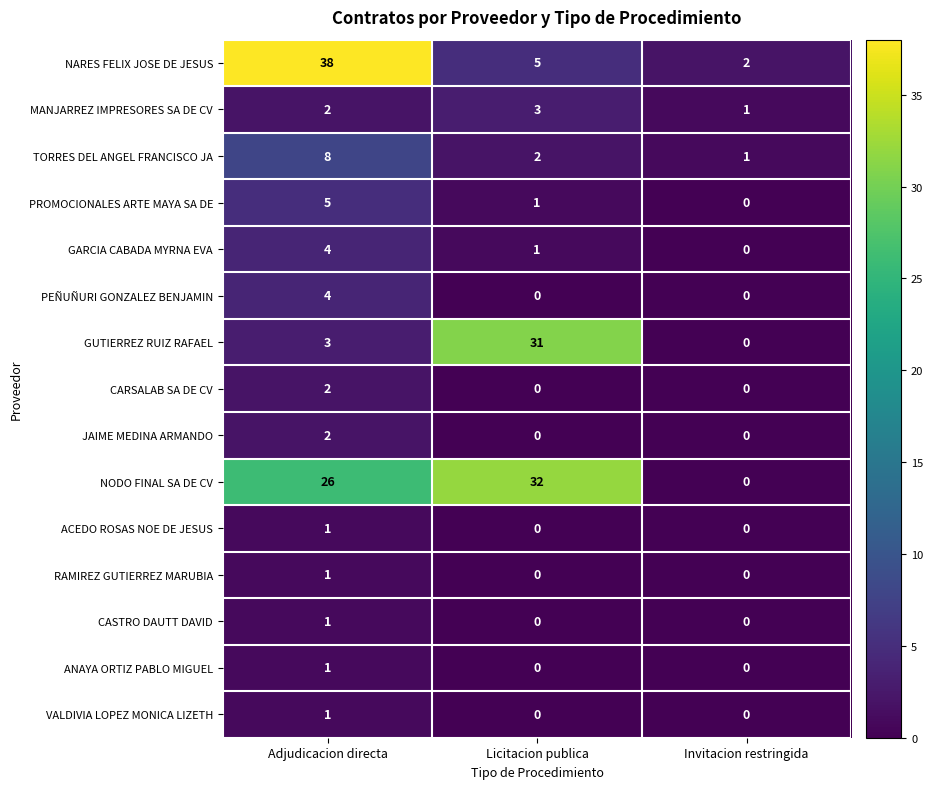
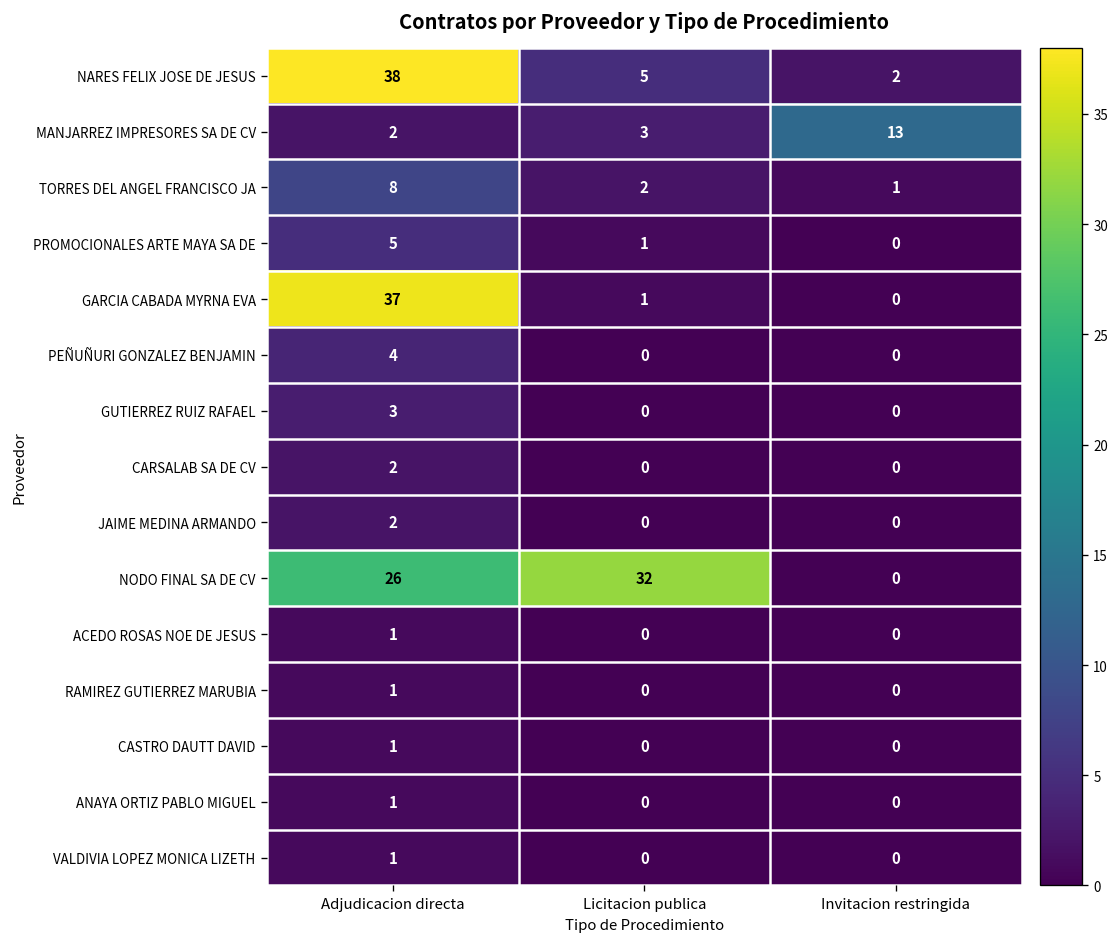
MANJARREZ IMPRESORES SA DE CV, Invitacion restringida: 1 -> 13
GARCIA CABADA MYRNA EVA, Adjudicacion directa: 4 -> 37
GUTIERREZ RUIZ RAFAEL, Licitacion publica: 31 -> 0
